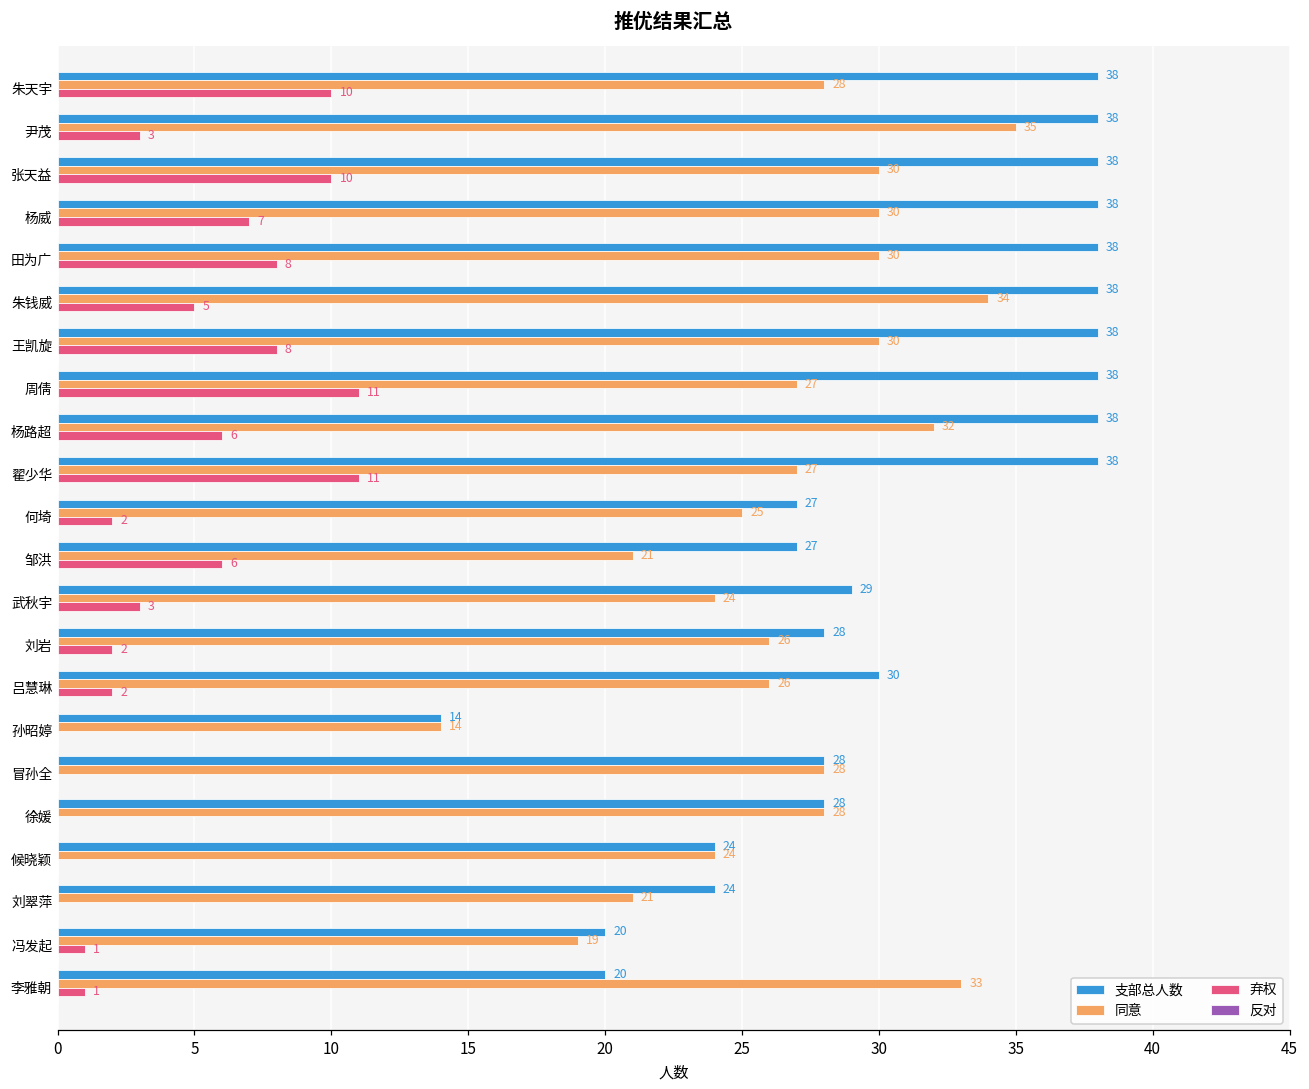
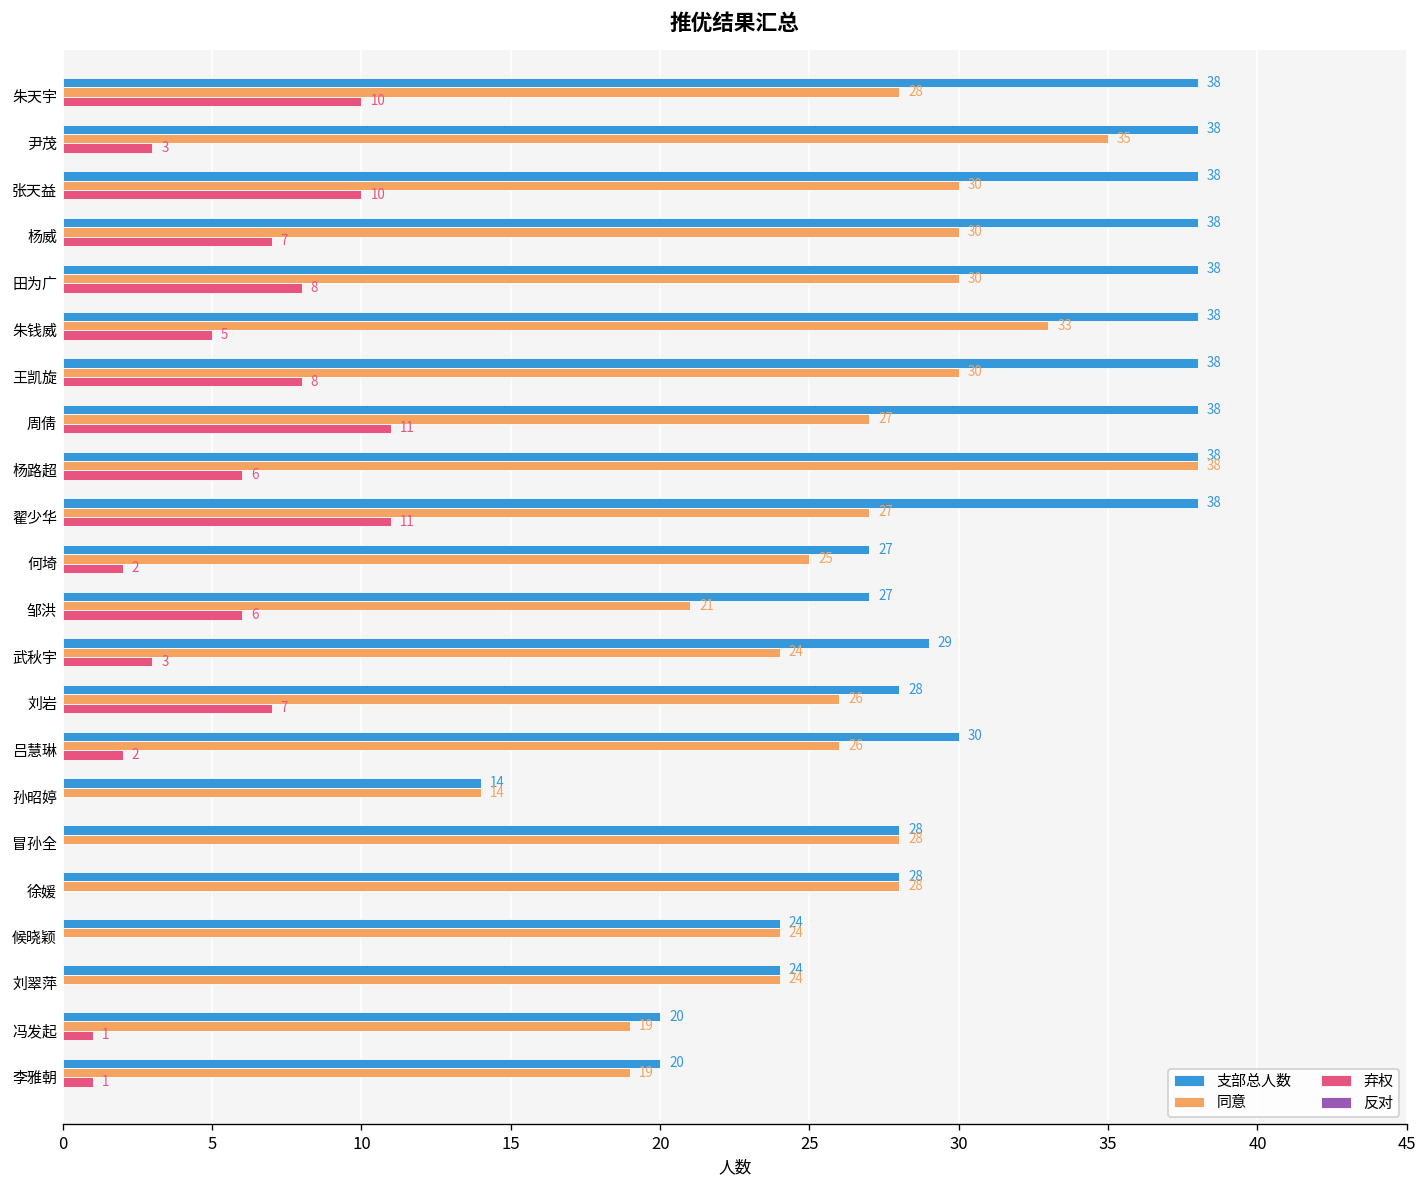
同意, 朱钱威: 34 -> 33
同意, 杨路超: 32 -> 38
弃权, 刘岩: 2 -> 7
同意, 刘翠萍: 21 -> 24
同意, 李雅朝: 33 -> 19
